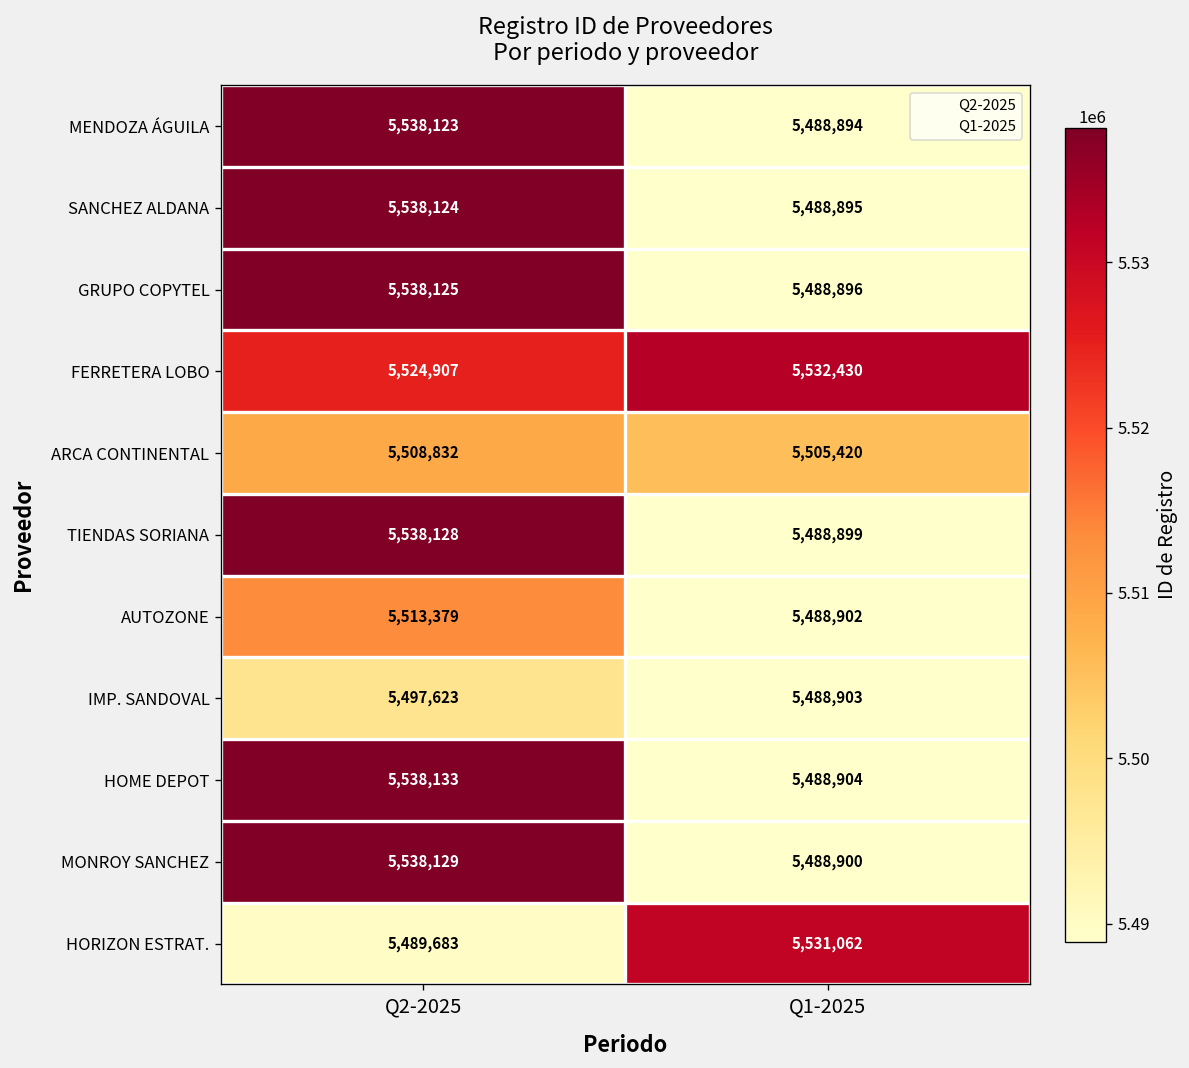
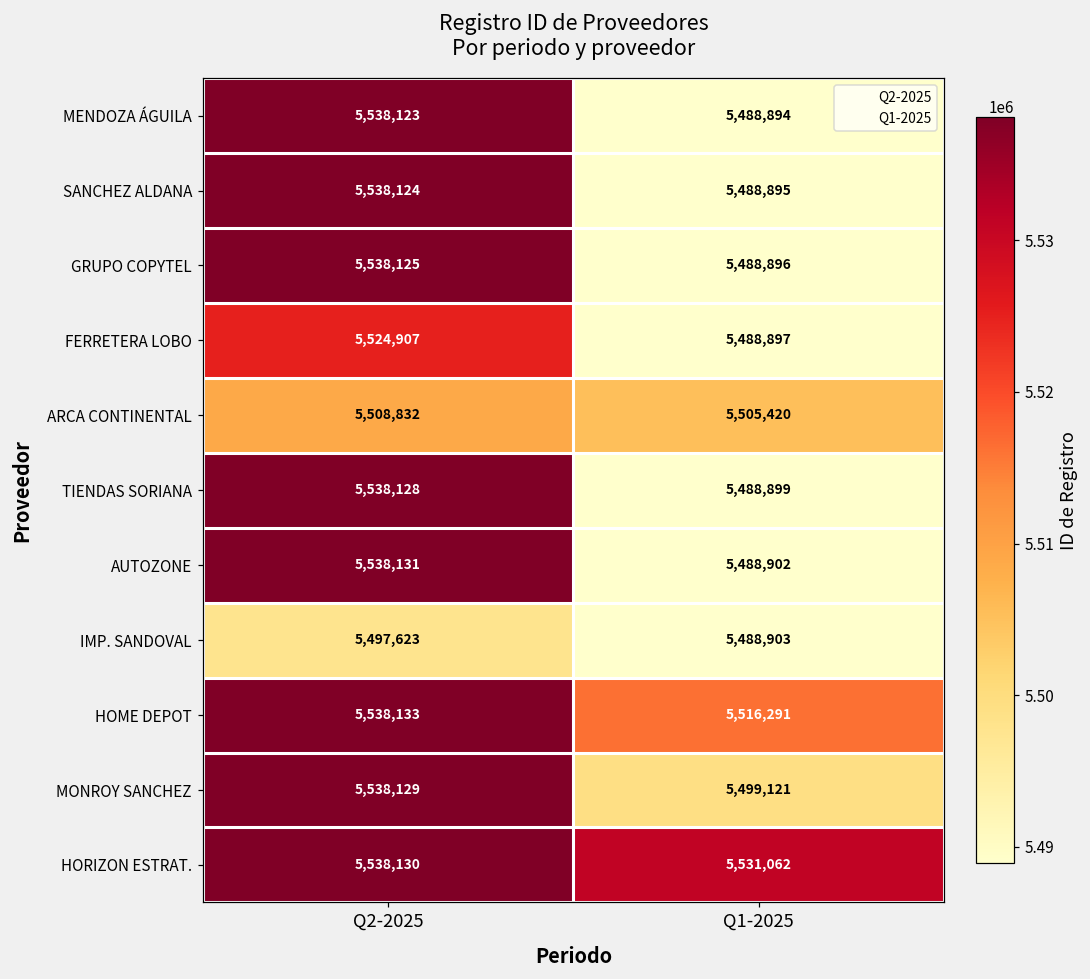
FERRETERA LOBO, Q1-2025: 5,532,430 -> 5,488,897
AUTOZONE, Q2-2025: 5,513,379 -> 5,538,131
HOME DEPOT, Q1-2025: 5,488,904 -> 5,516,291
MONROY SANCHEZ, Q1-2025: 5,488,900 -> 5,499,121
HORIZON ESTRAT., Q2-2025: 5,489,683 -> 5,538,130
